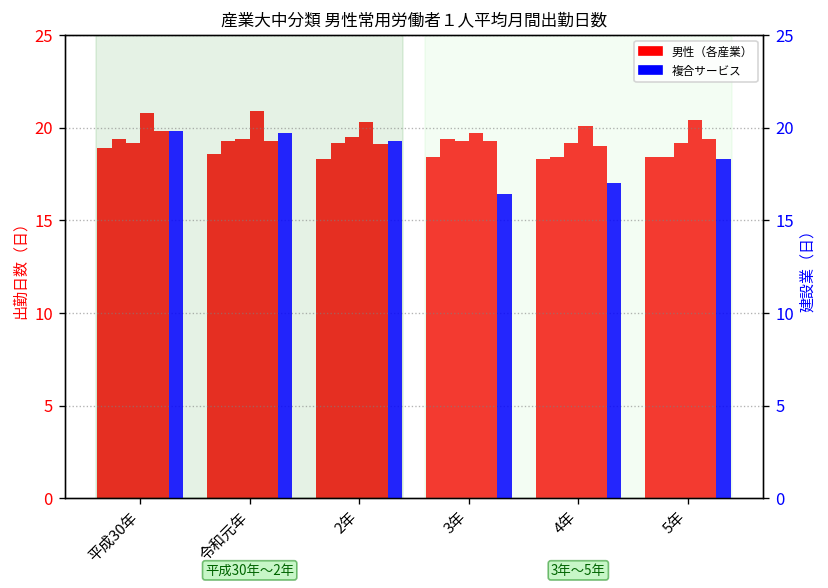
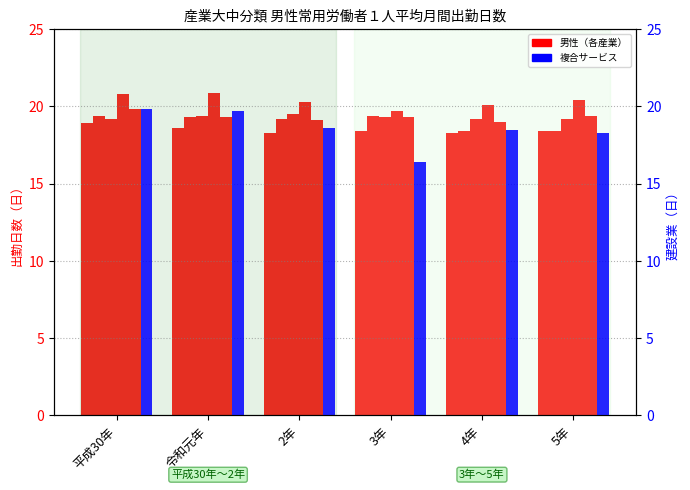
複合サービス, 2年: 19.3 -> 18.6
複合サービス, 4年: 17.0 -> 18.5
